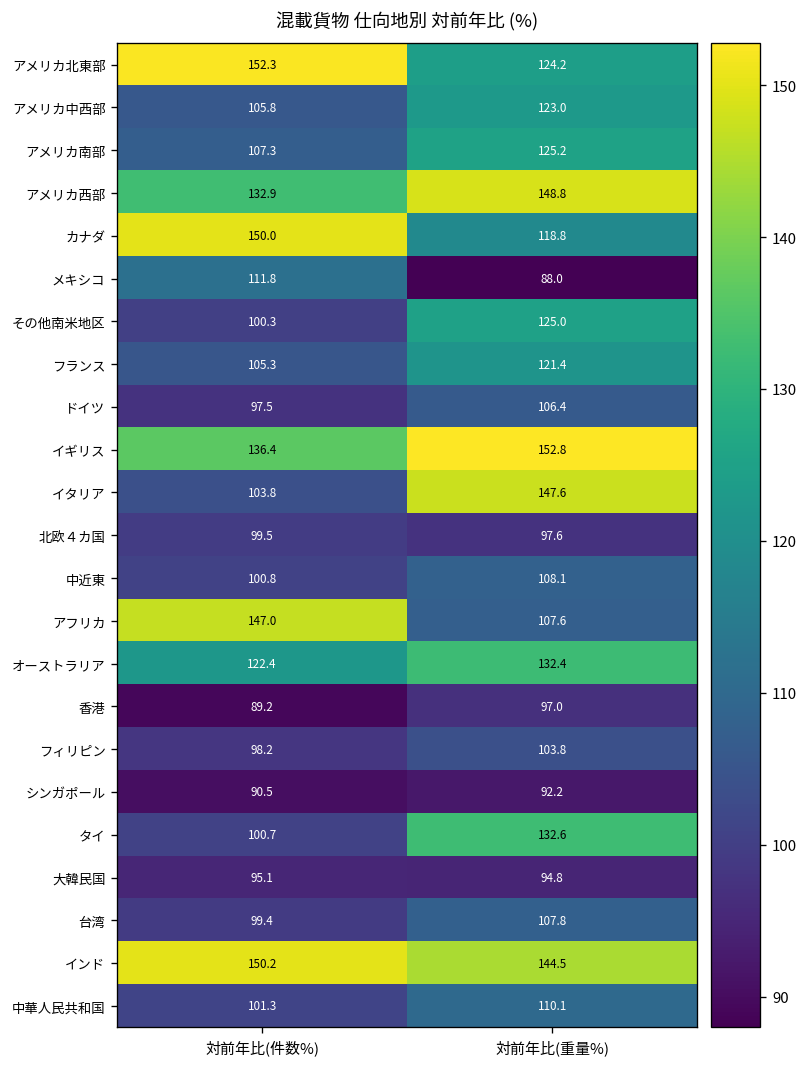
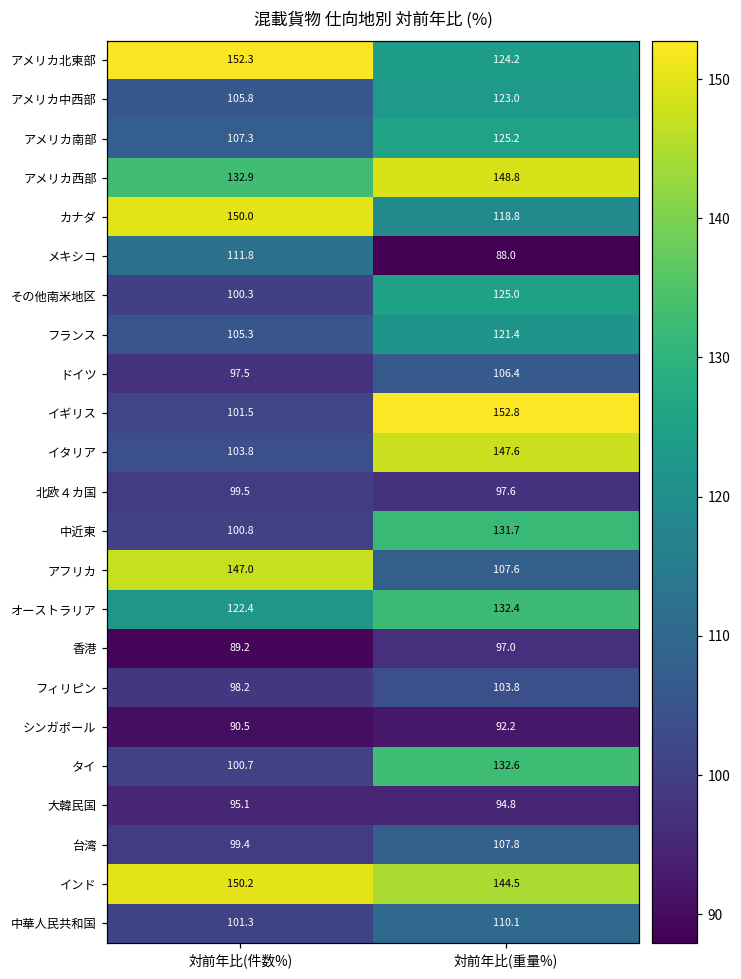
イギリス, 対前年比(件数%): 136.4 -> 101.5
中近東, 対前年比(重量%): 108.1 -> 131.7
